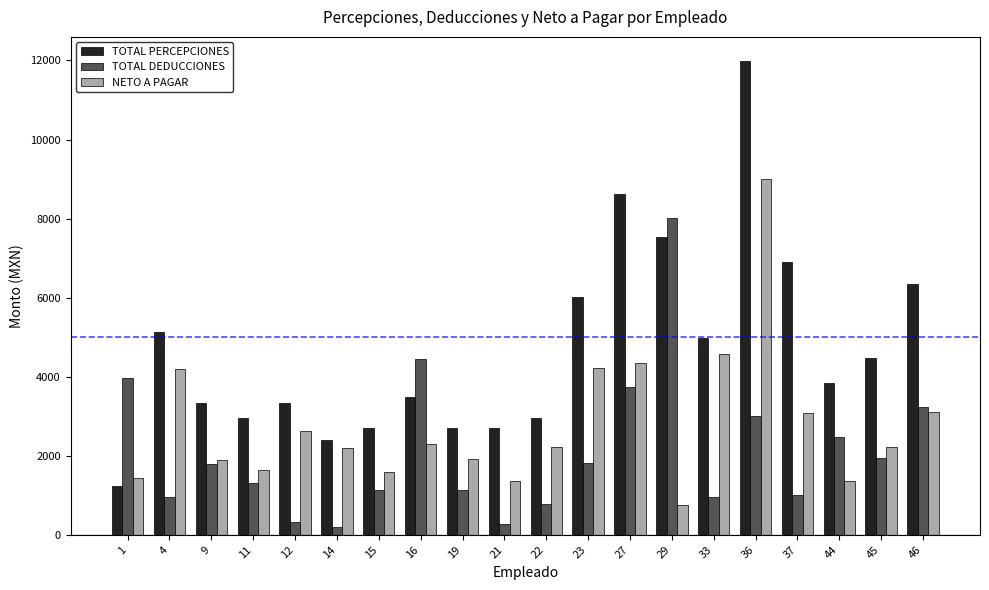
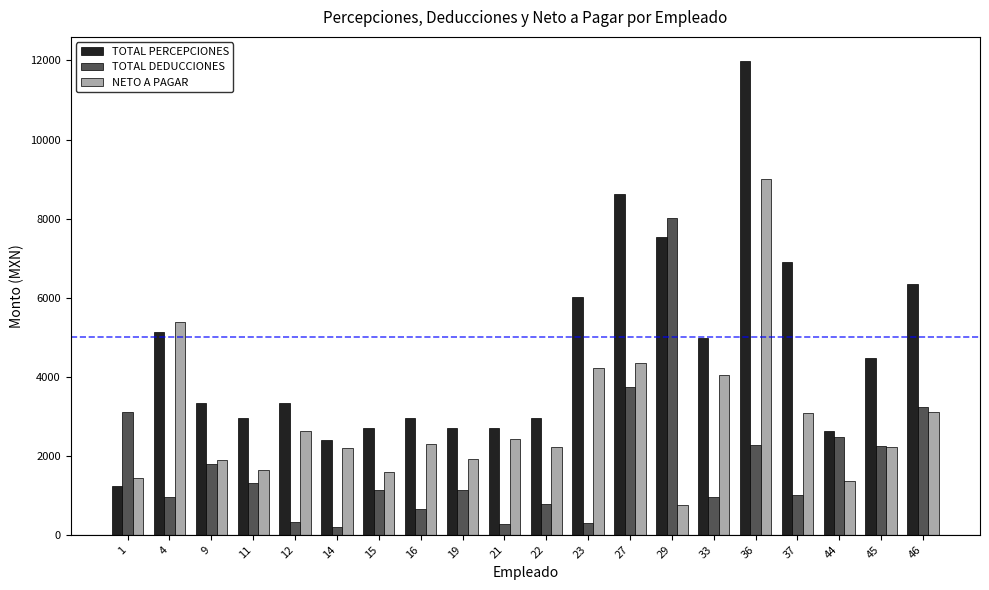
TOTAL DEDUCCIONES, 1: 4000 -> 3100
NETO A PAGAR, 4: 4200 -> 5400
TOTAL PERCEPCIONES, 16: 3500 -> 3000
TOTAL DEDUCCIONES, 16: 4500 -> 700
NETO A PAGAR, 21: 1400 -> 2400
TOTAL DEDUCCIONES, 23: 1800 -> 300
NETO A PAGAR, 33: 4600 -> 4000
TOTAL DEDUCCIONES, 36: 3000 -> 2300
TOTAL PERCEPCIONES, 44: 3800 -> 2600
TOTAL DEDUCCIONES, 45: 1900 -> 2200
